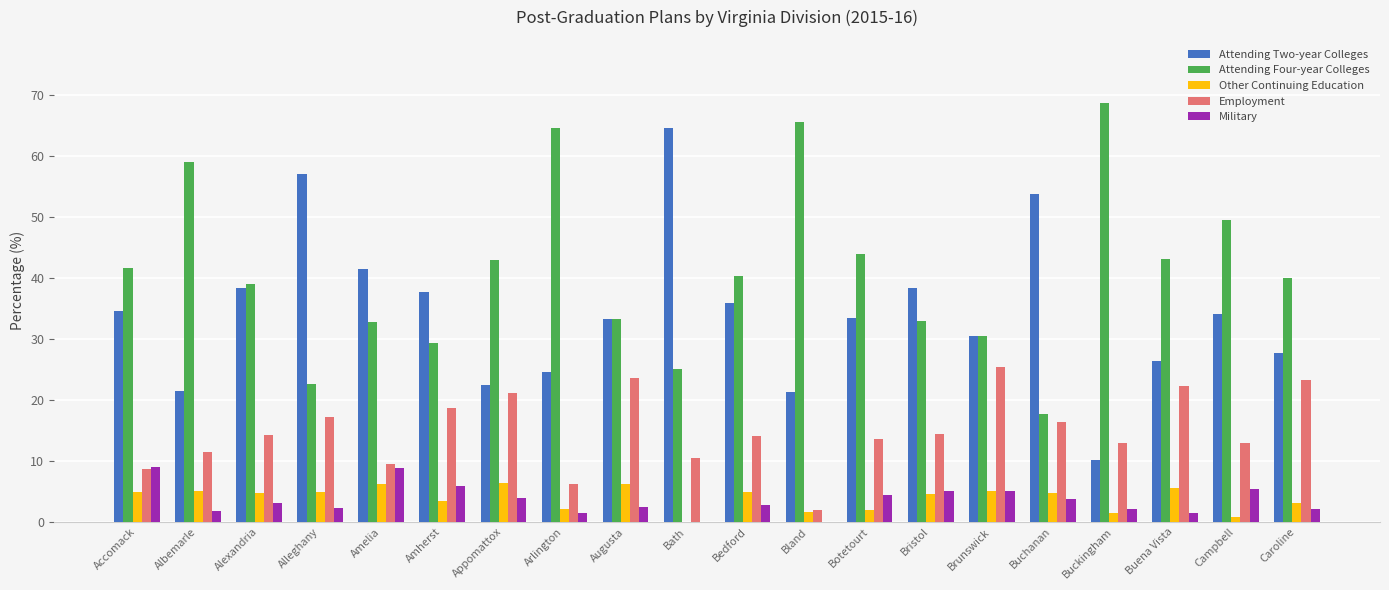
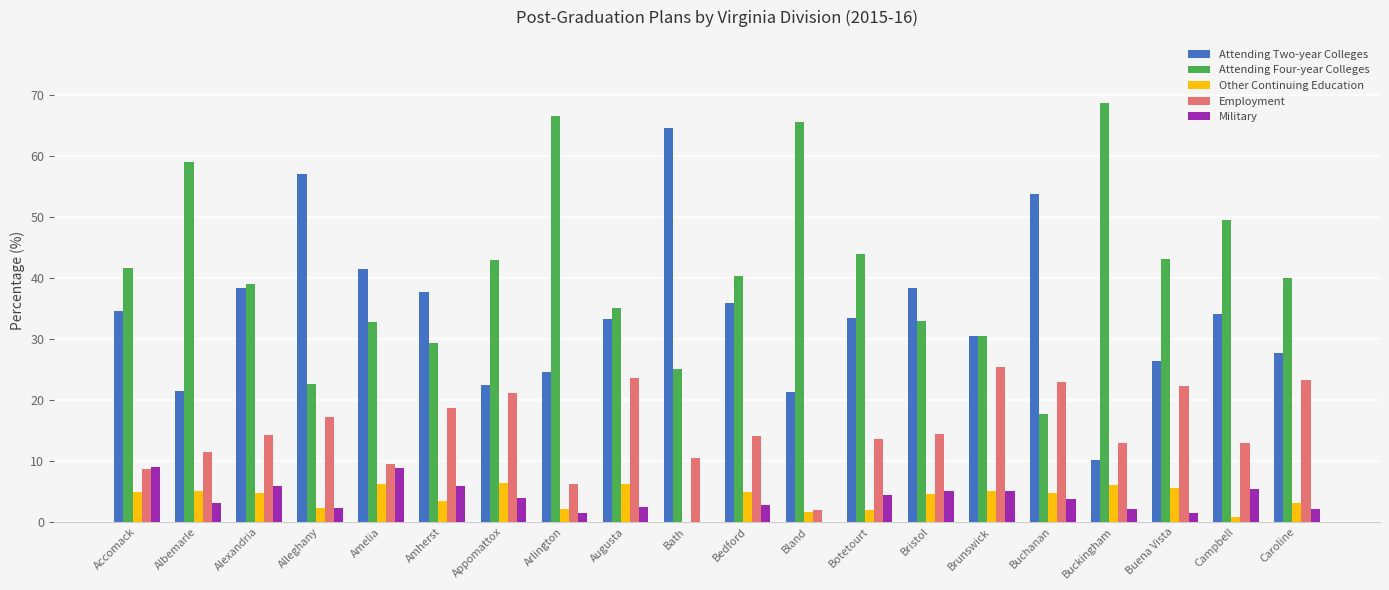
Military, Albemarle: 2 -> 3
Military, Alexandria: 3 -> 6
Other Continuing Education, Alleghany: 5 -> 2
Attending Four-year Colleges, Arlington: 65 -> 67
Attending Four-year Colleges, Augusta: 33 -> 35
Employment, Buchanan: 16 -> 23
Other Continuing Education, Buckingham: 1 -> 6
